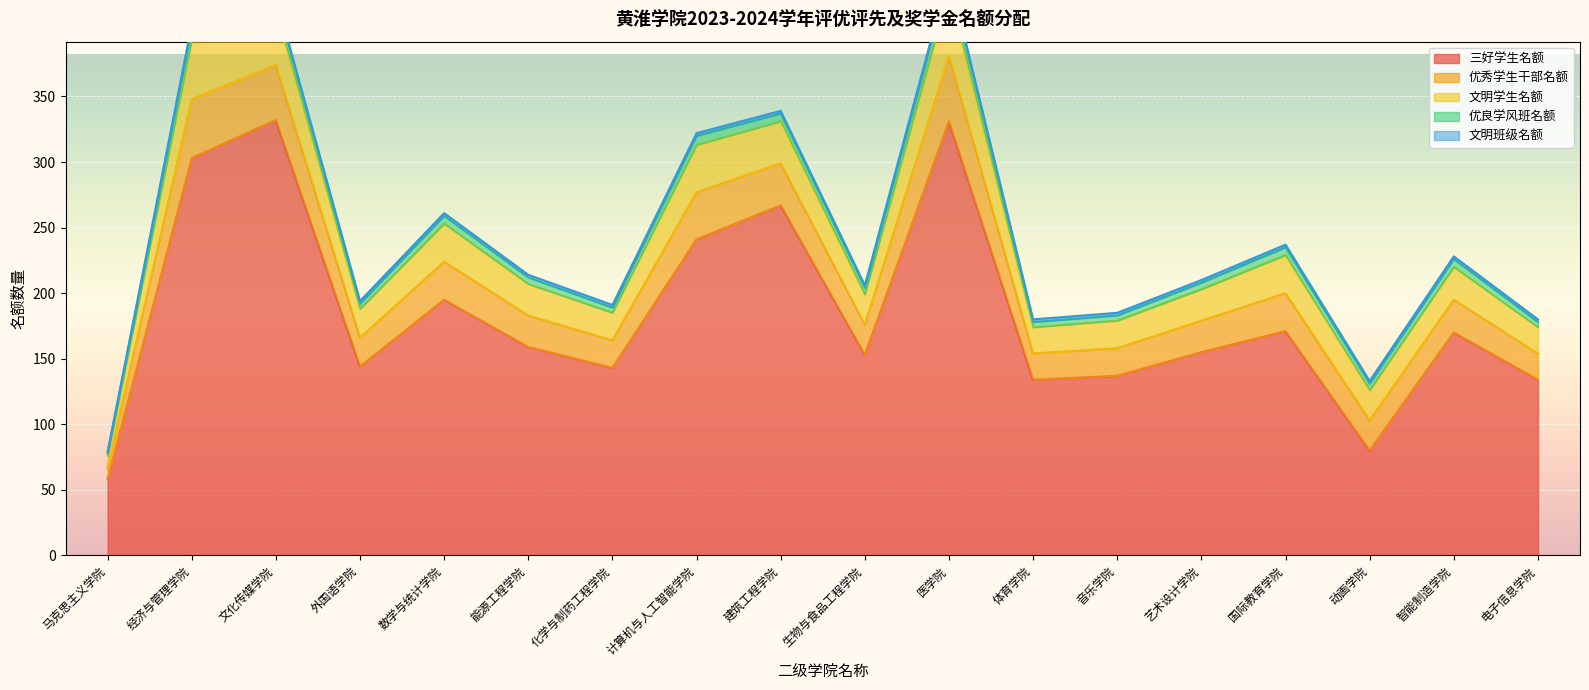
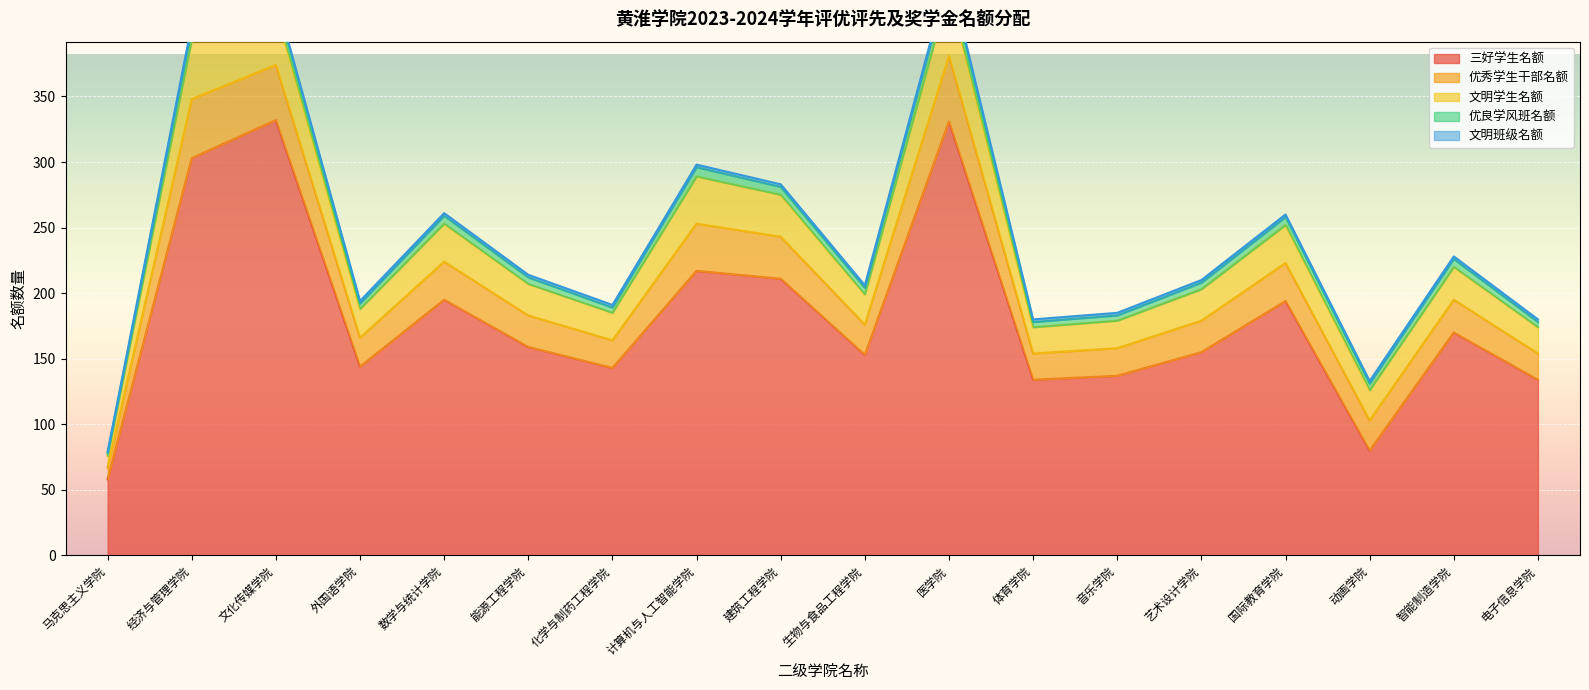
三好学生名额, 计算机与人工智能学院: 241 -> 217
三好学生名额, 建筑工程学院: 267 -> 211
三好学生名额, 国际教育学院: 171 -> 194
